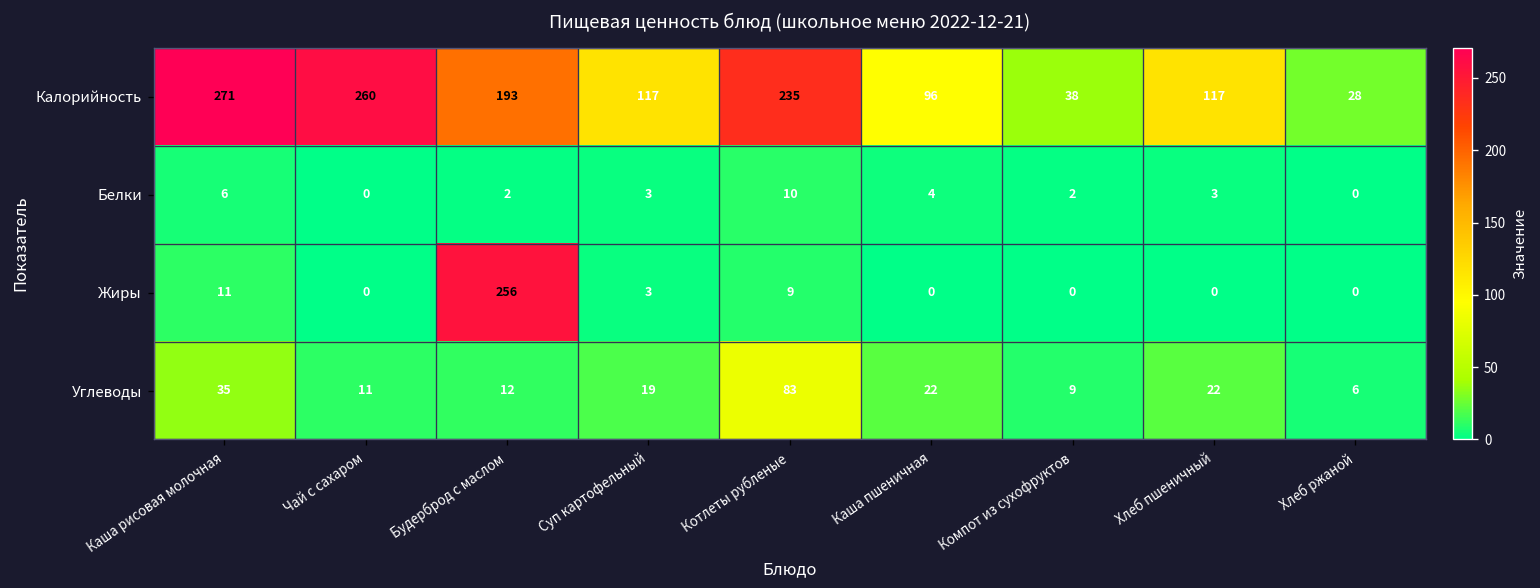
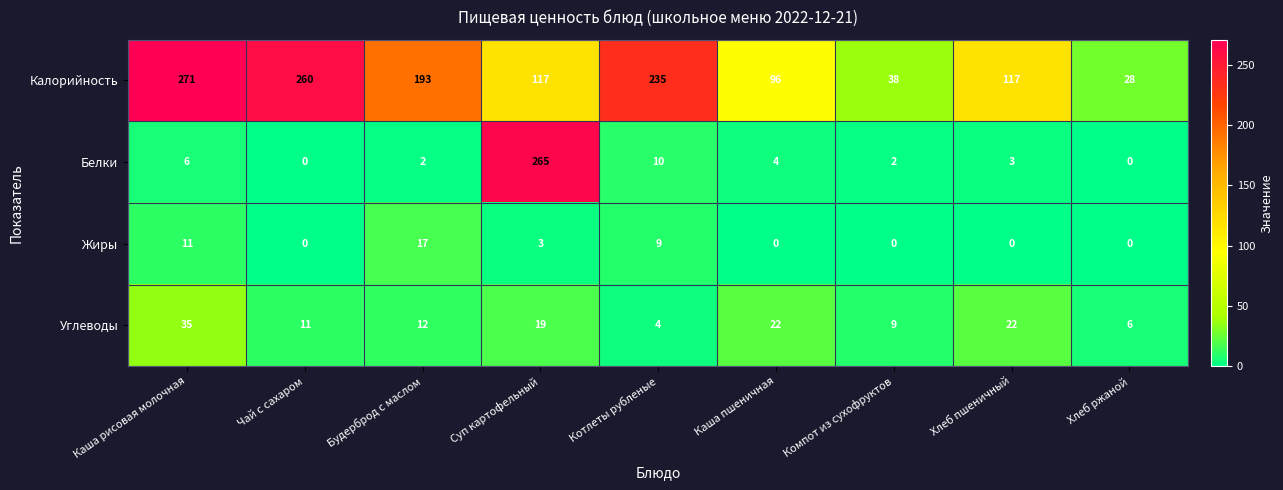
Белки, Суп картофельный: 3 -> 265
Жиры, Будерброд с маслом: 256 -> 17
Углеводы, Котлеты рубленые: 83 -> 4
